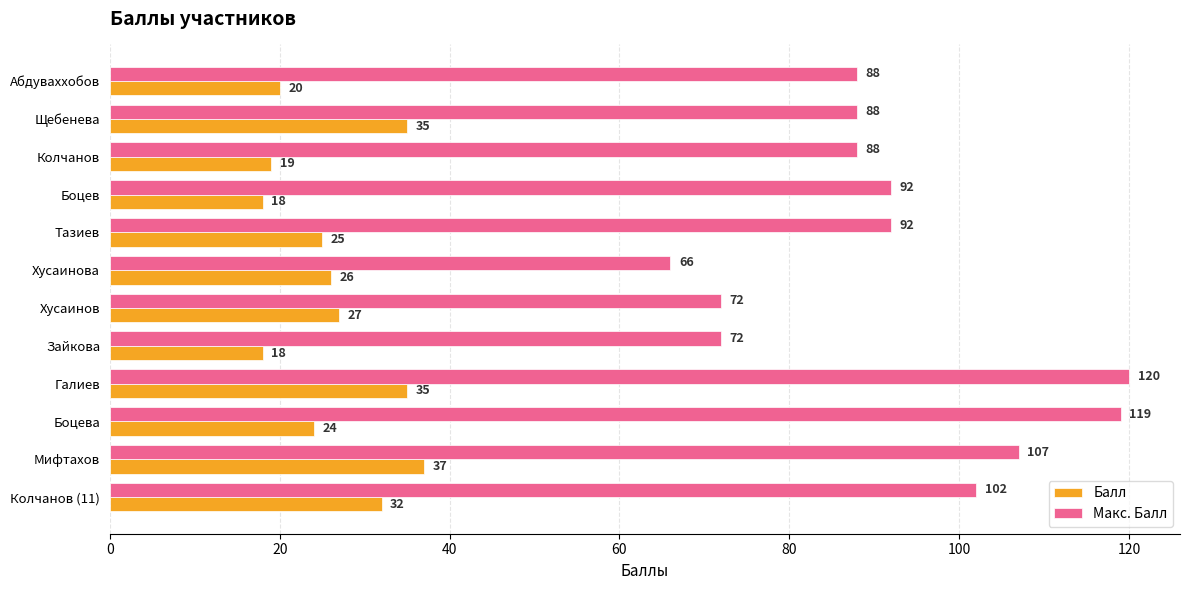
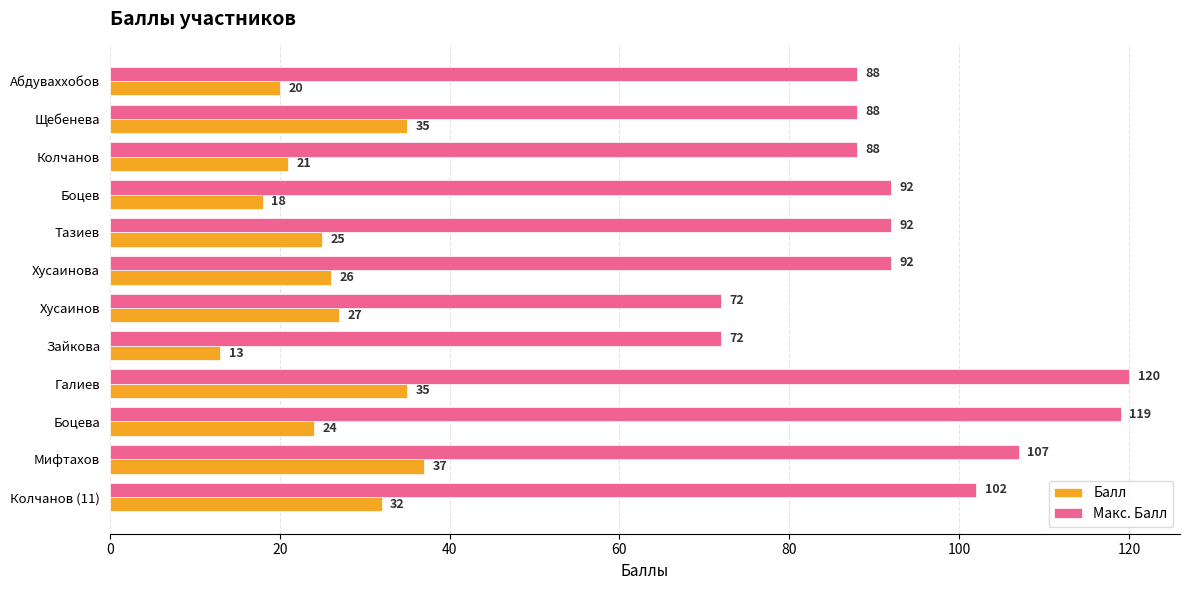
Балл, Колчанов: 19 -> 21
Макс. Балл, Хусаинова: 66 -> 92
Балл, Зайкова: 18 -> 13
